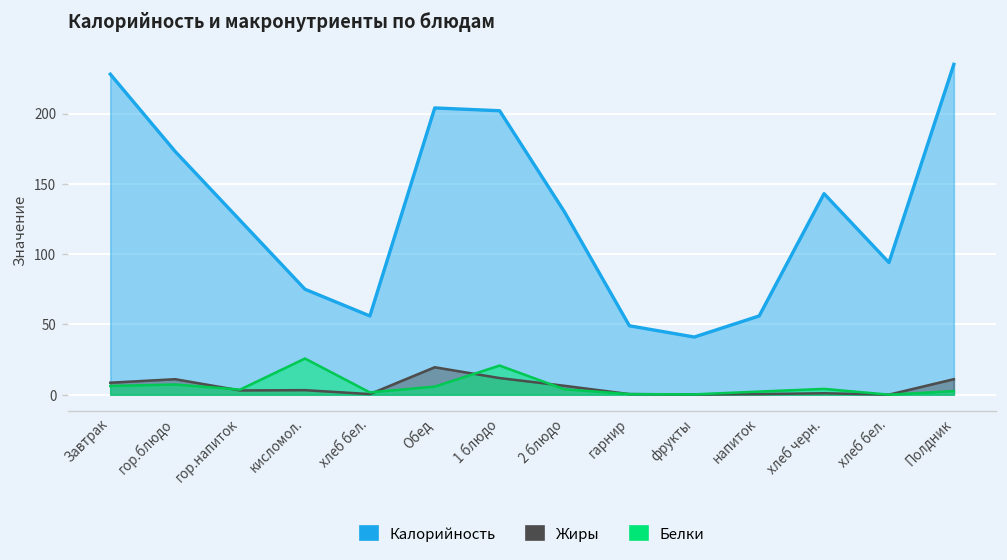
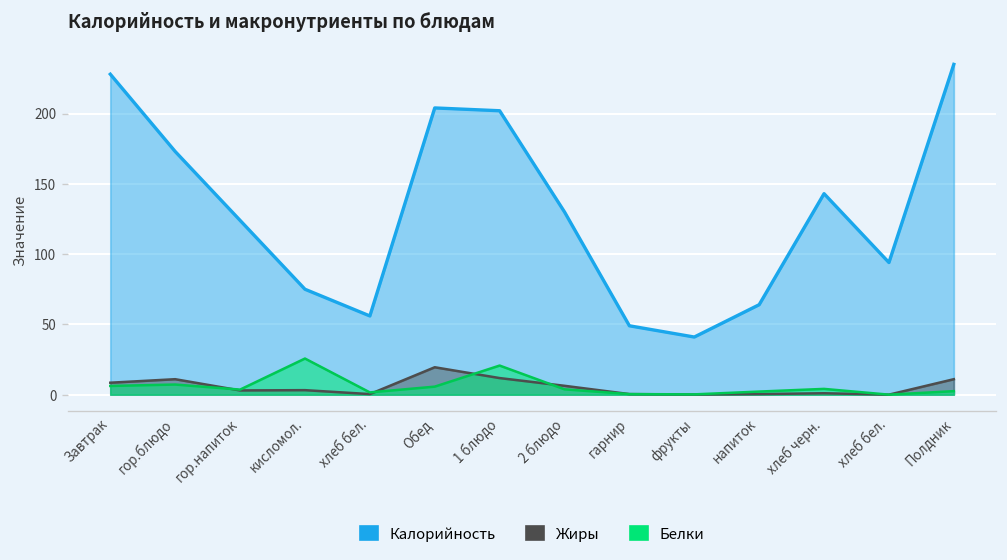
Калорийность, напиток: 56 -> 64
